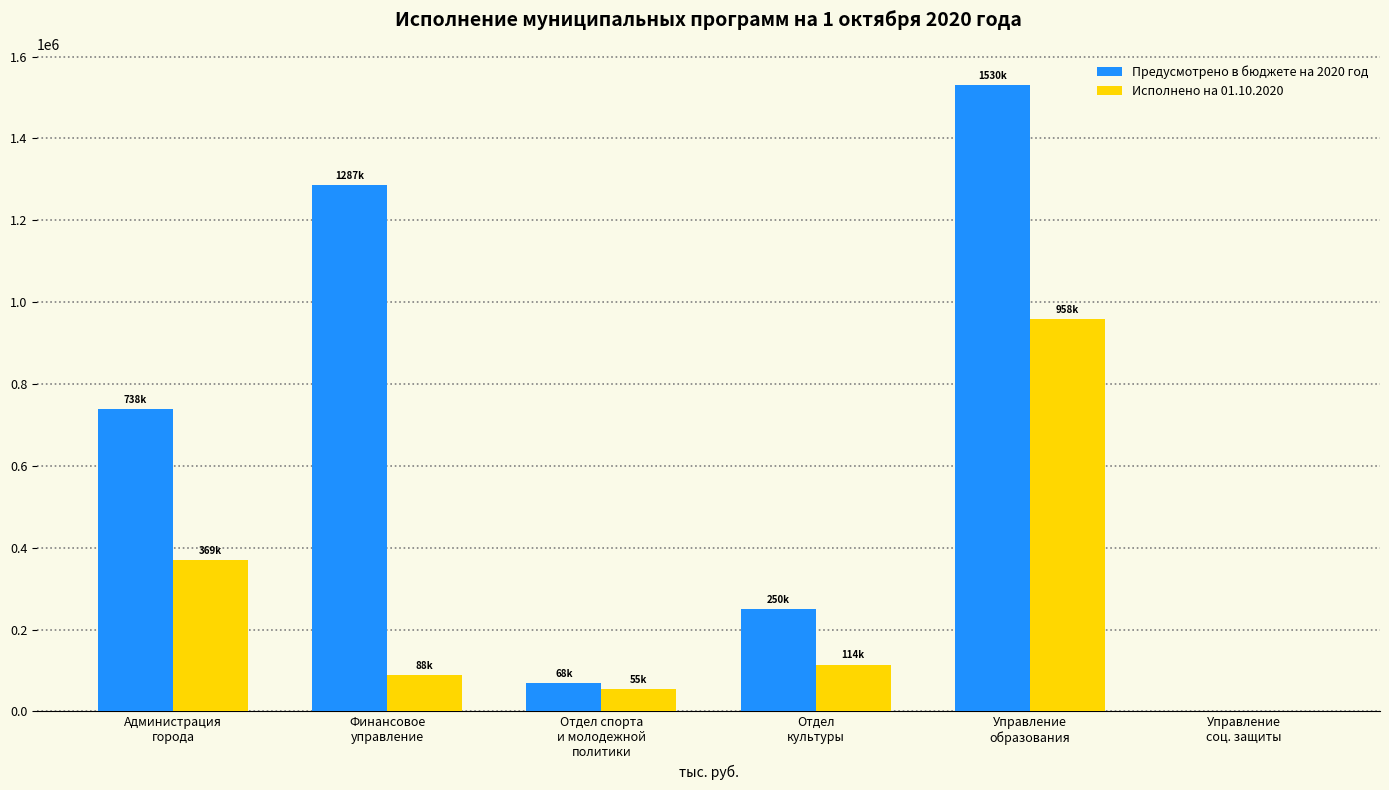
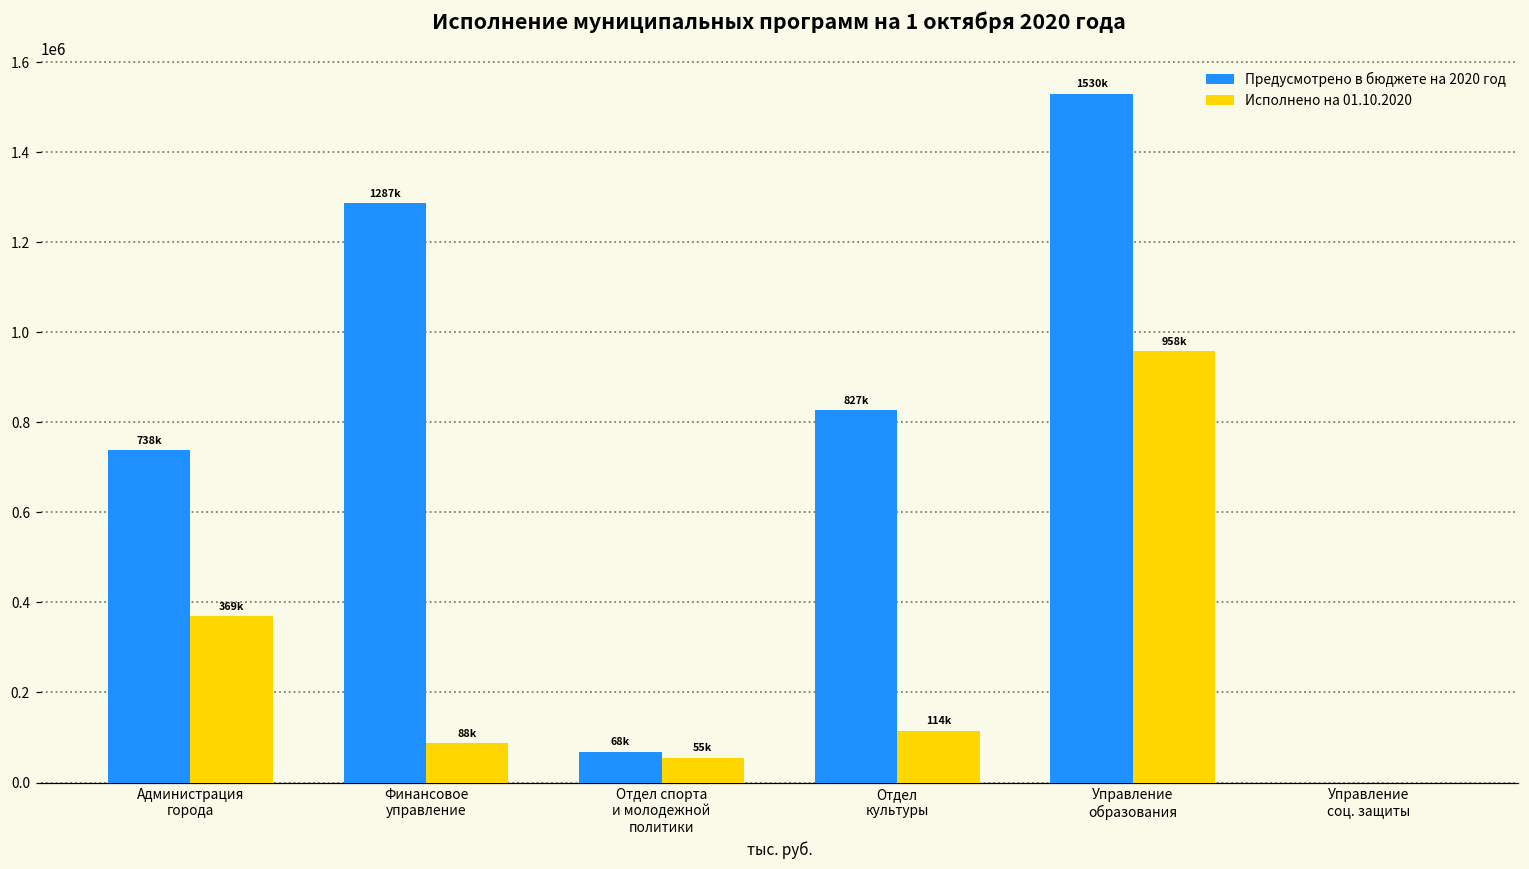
Предусмотрено в бюджете на 2020 год, Отдел культуры: 250k -> 827k
